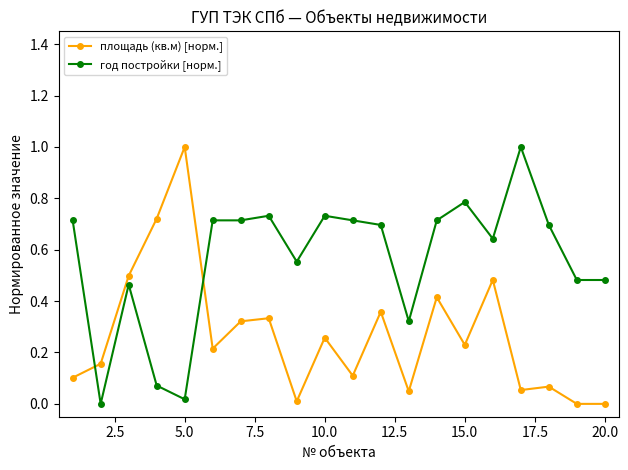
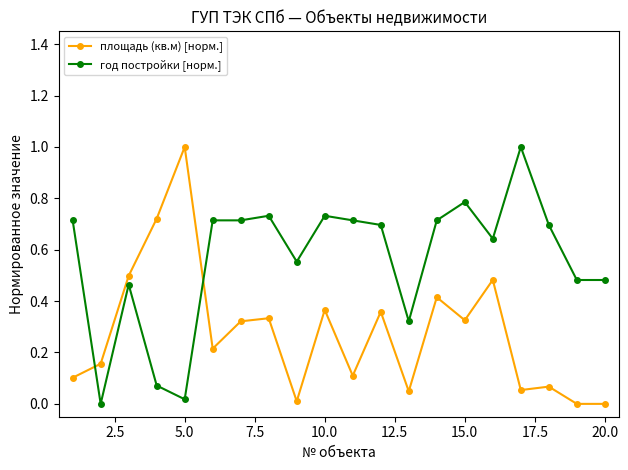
площадь (кв.м) [норм.], 10.0: 0.26 -> 0.37
площадь (кв.м) [норм.], 15.0: 0.23 -> 0.33
